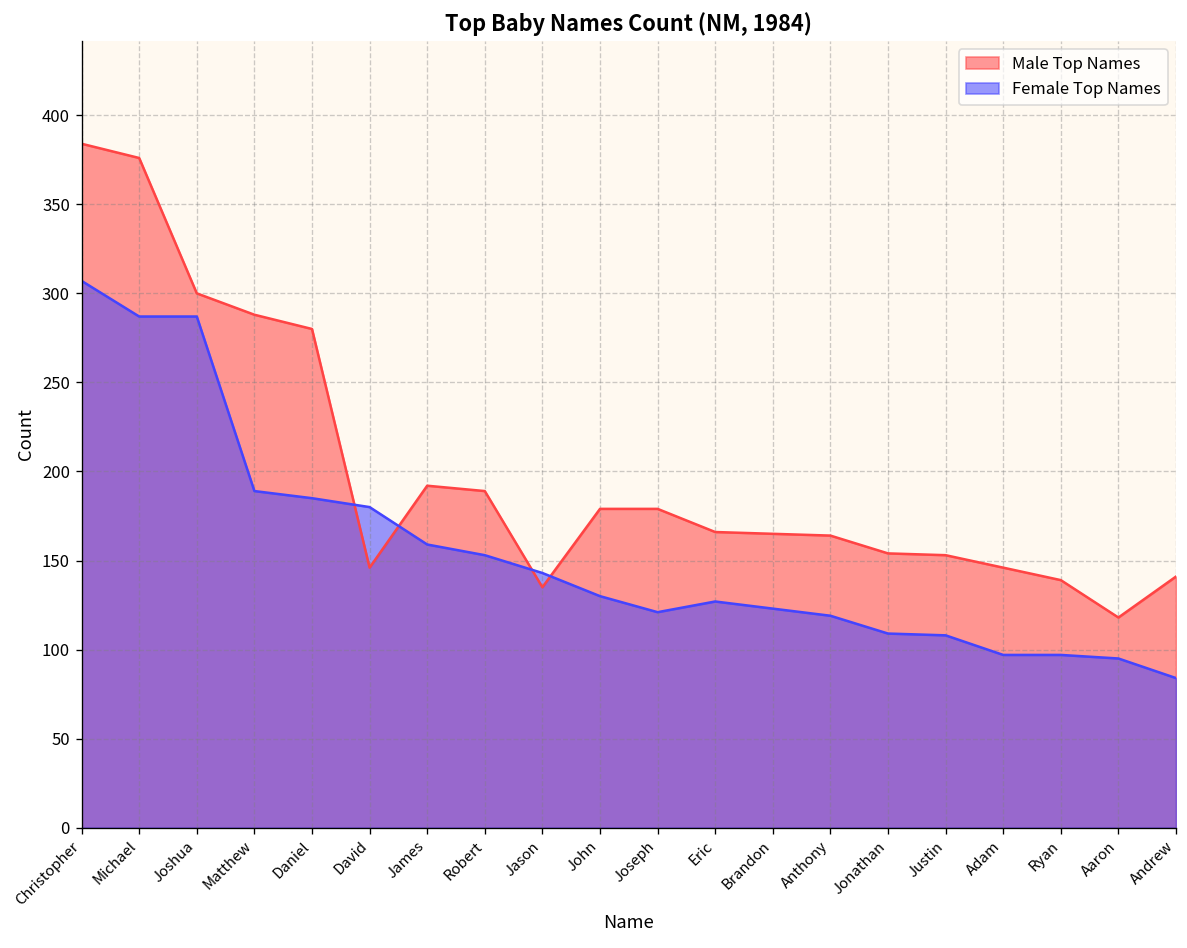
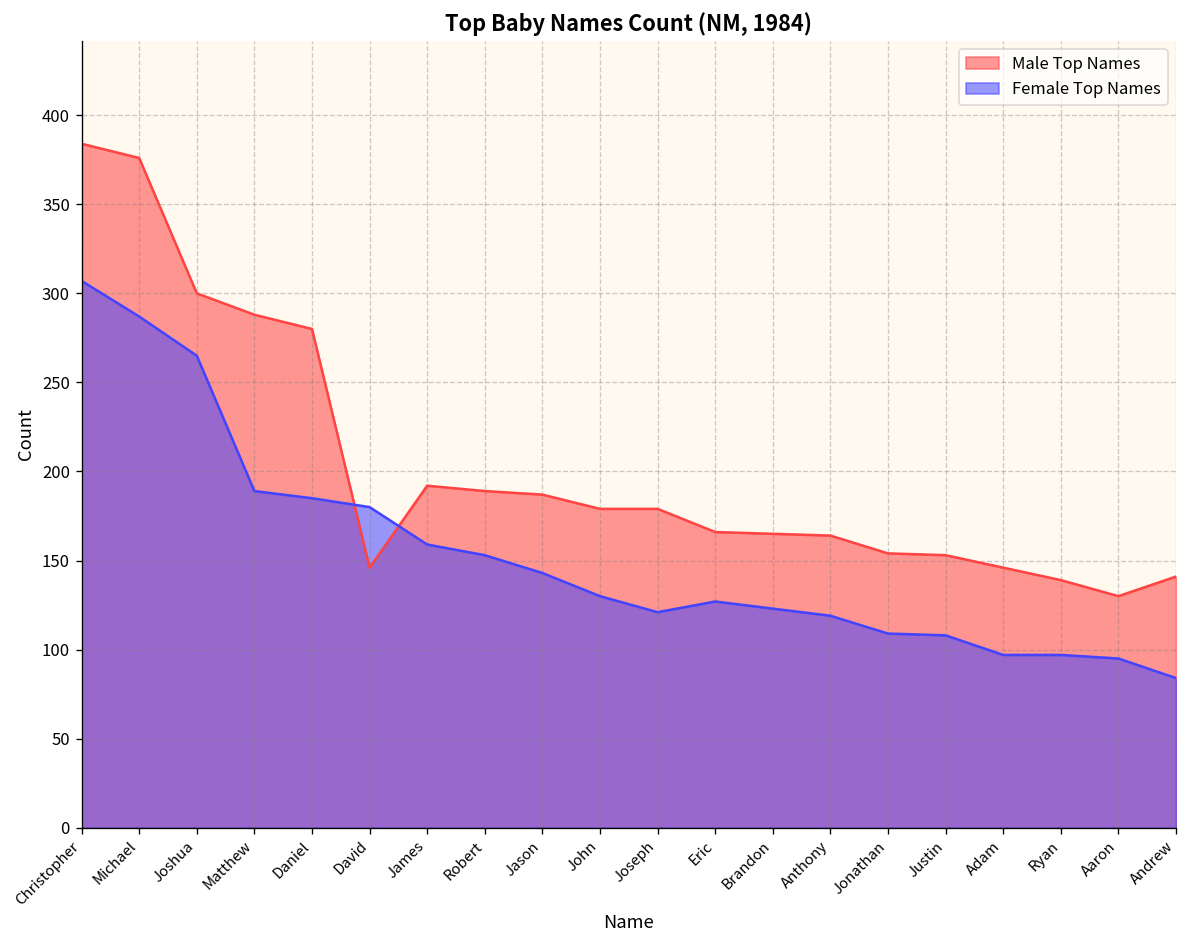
Female Top Names, Joshua: 287 -> 265
Male Top Names, Jason: 135 -> 187
Male Top Names, Aaron: 118 -> 130
